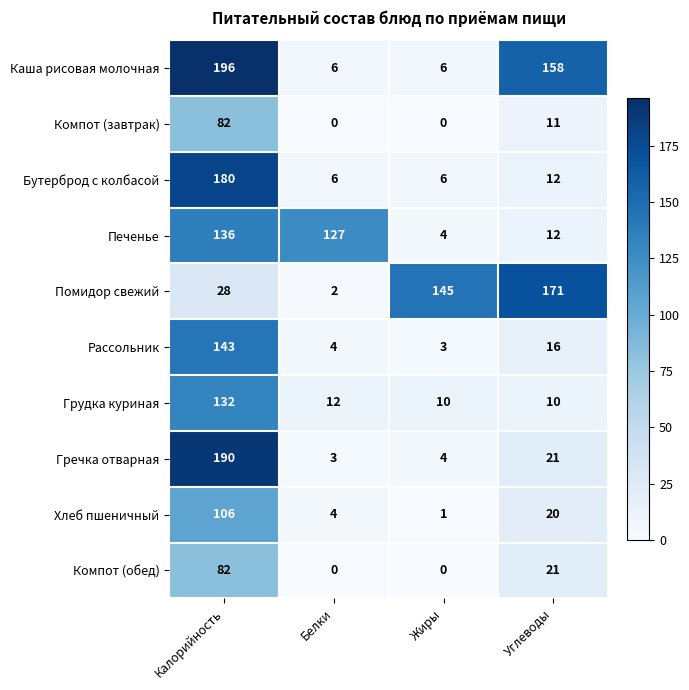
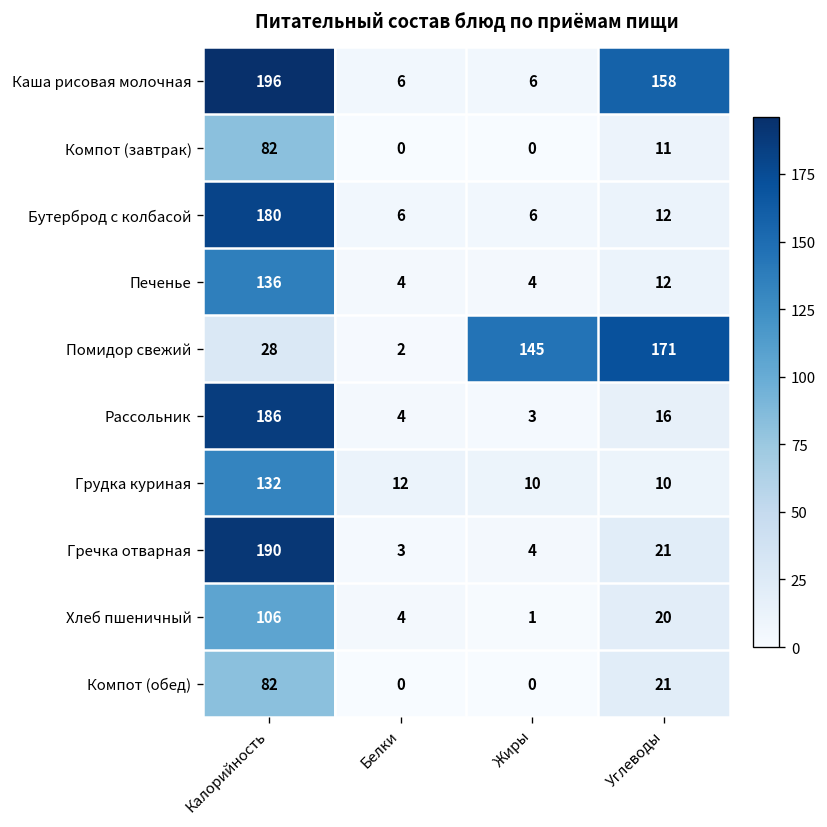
Печенье, Белки: 127 -> 4
Рассольник, Калорийность: 143 -> 186
